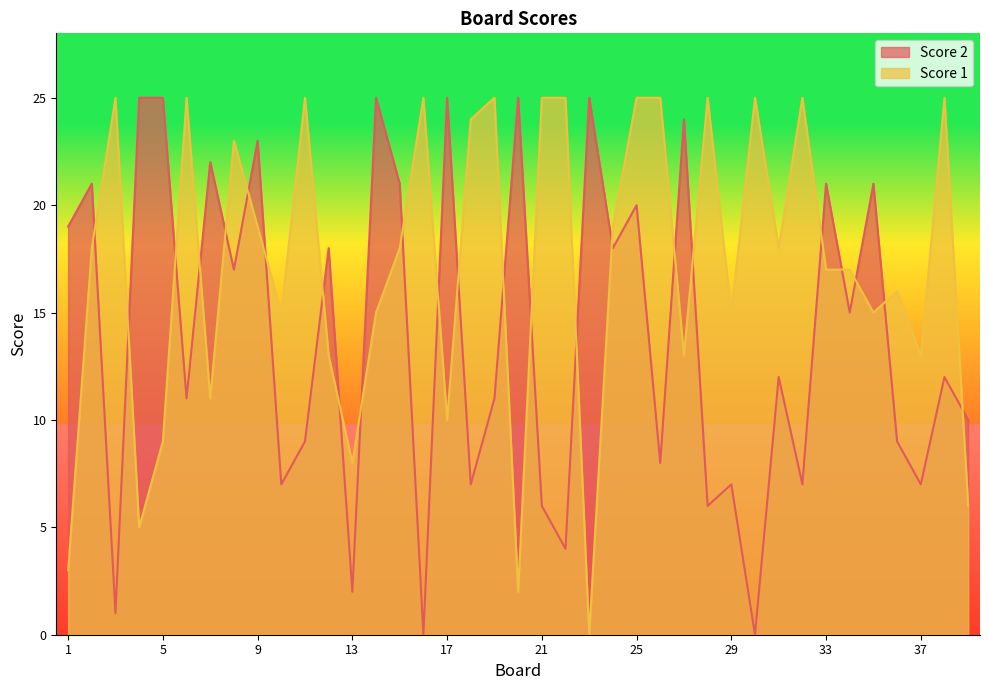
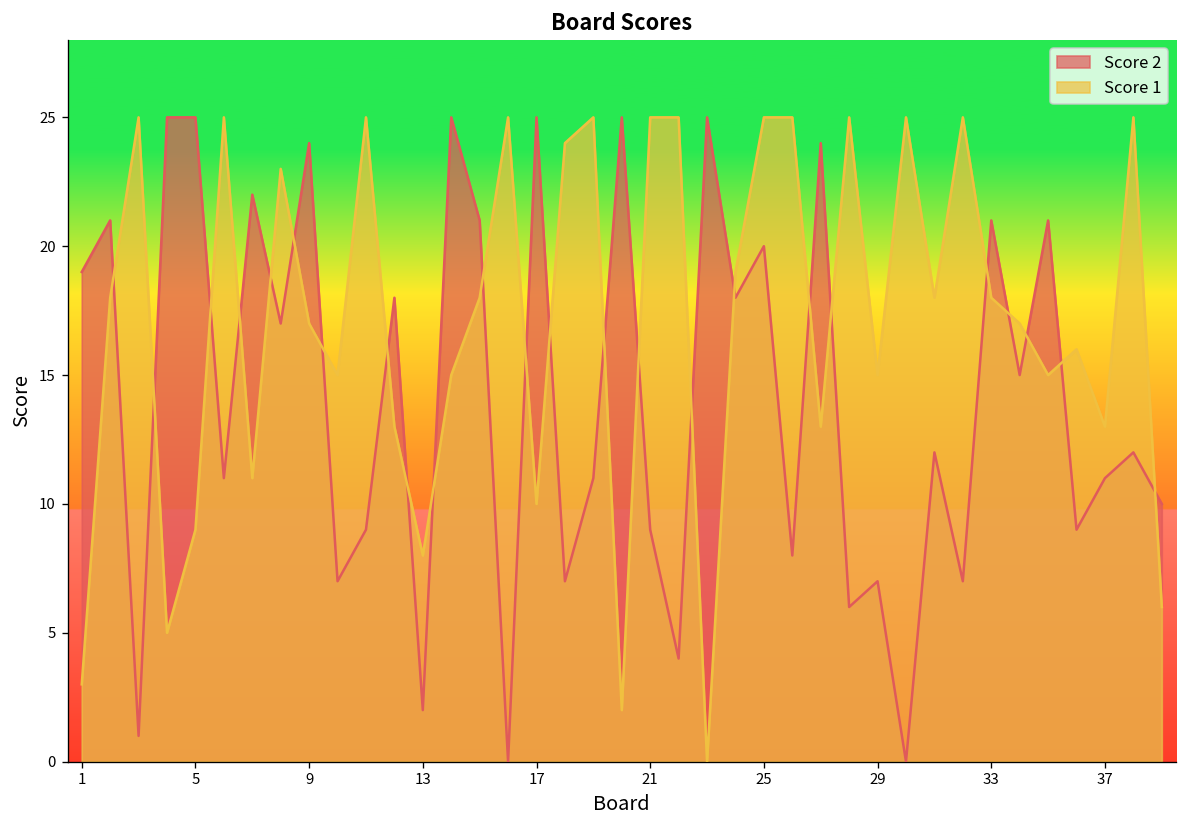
Score 2, 9: 23 -> 24
Score 1, 9: 19 -> 17
Score 2, 21: 6 -> 9
Score 1, 33: 17 -> 18
Score 2, 37: 7 -> 11
